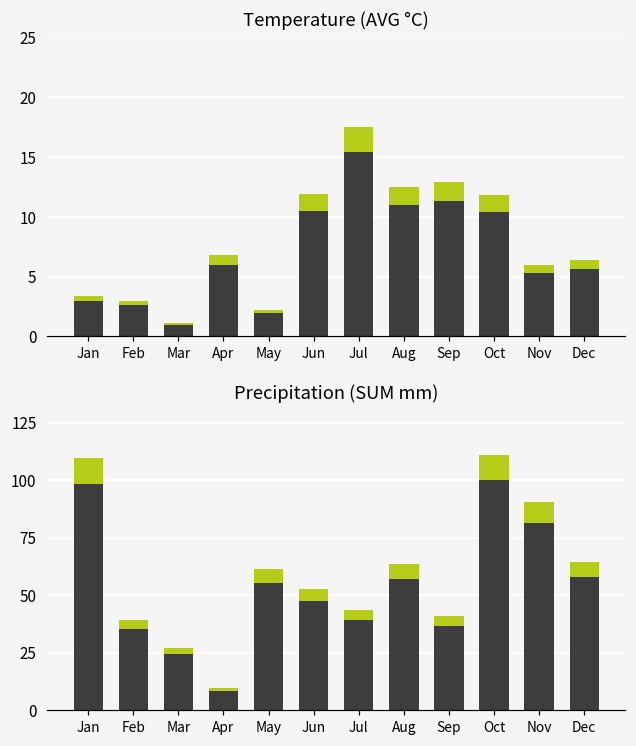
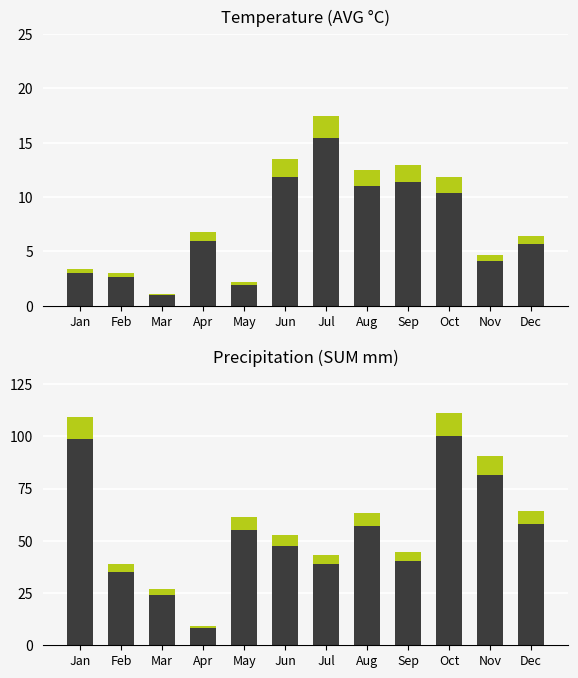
Temperature (AVG °C), Jun: 11.9 -> 13.5
Temperature (AVG °C), Nov: 6.0 -> 4.7
Precipitation (SUM mm), Sep: 41 -> 45
